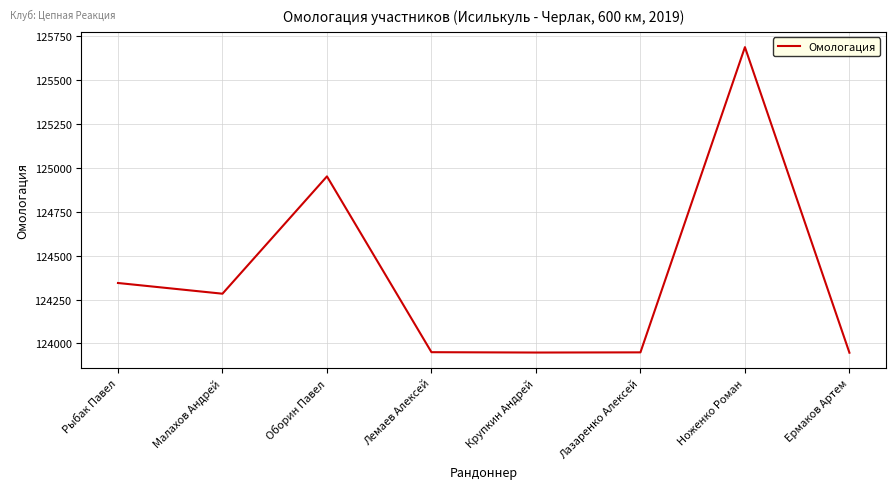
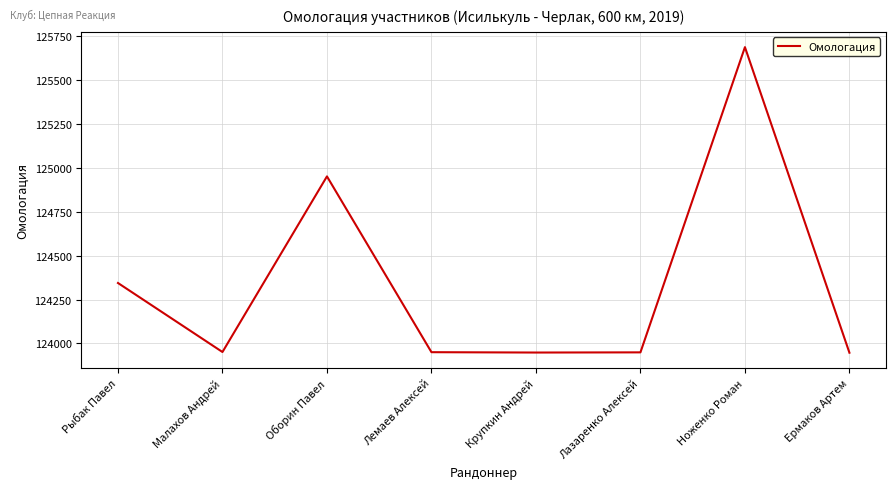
Малахов Андрей: 124280 -> 123950
